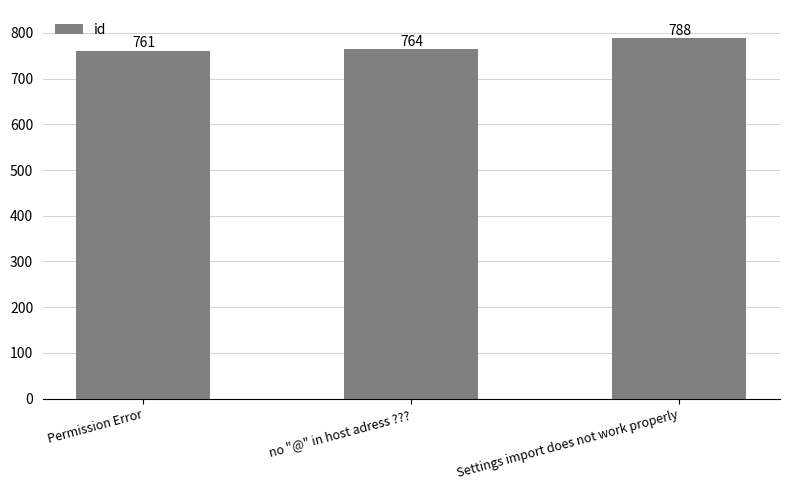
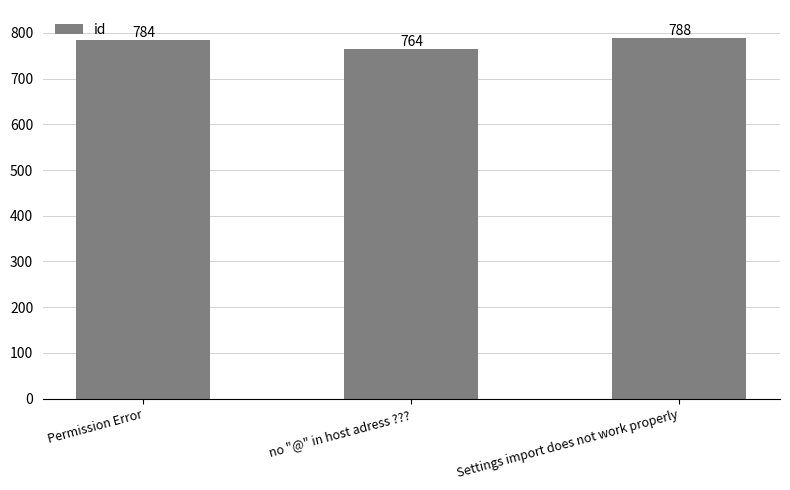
Permission Error: 761 -> 784
